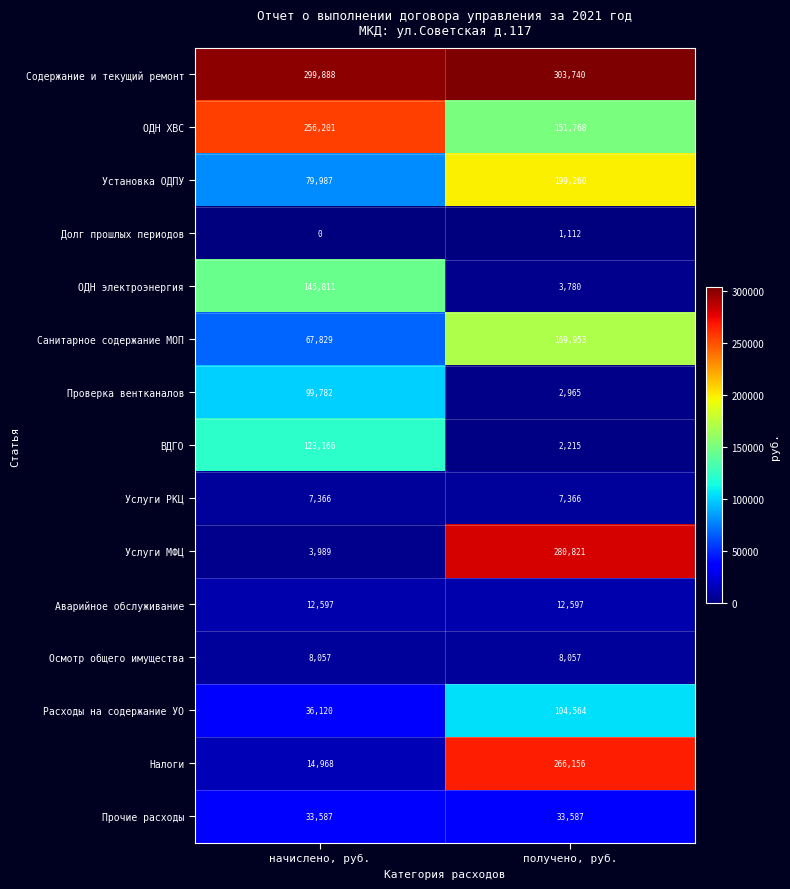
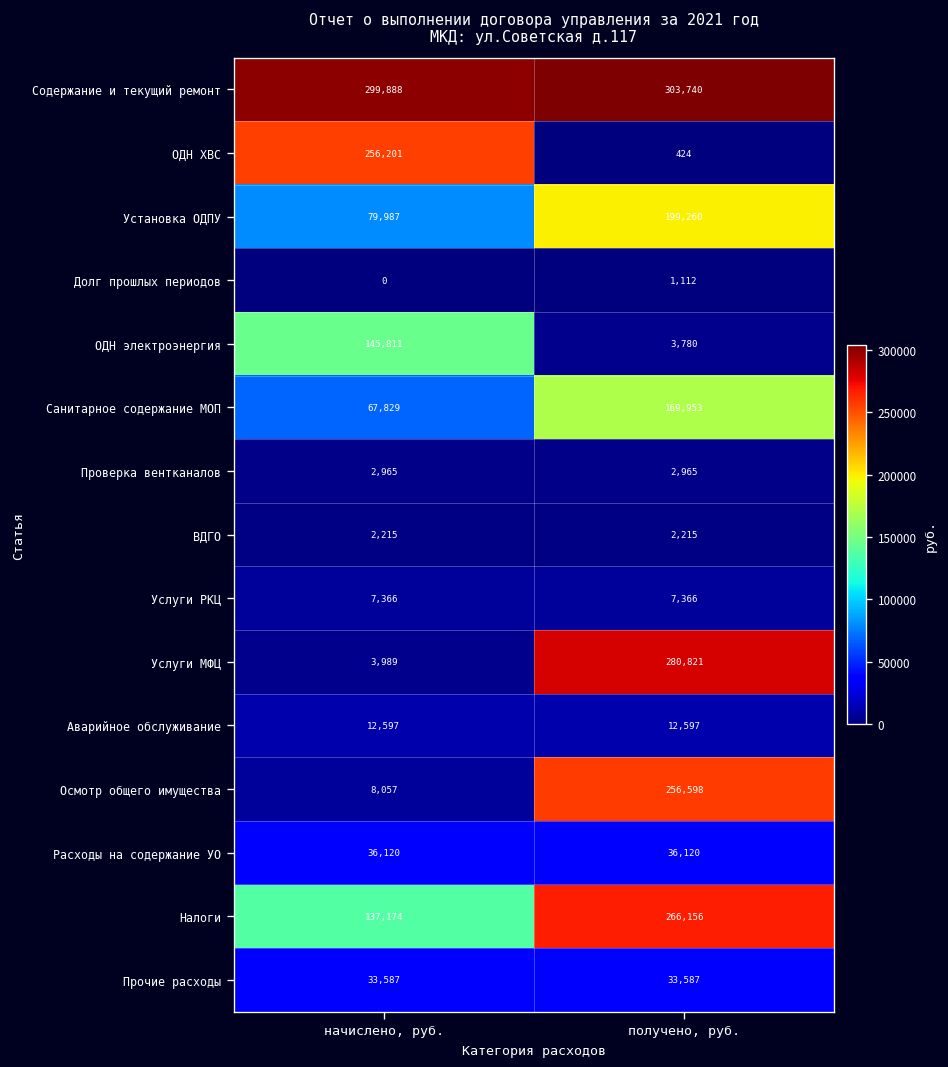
ОДН ХВС, получено, руб.: 151,768 -> 424
Проверка вентканалов, начислено, руб.: 99,782 -> 2,965
ВДГО, начислено, руб.: 123,166 -> 2,215
Осмотр общего имущества, получено, руб.: 8,057 -> 256,598
Расходы на содержание УО, получено, руб.: 104,564 -> 36,120
Налоги, начислено, руб.: 14,968 -> 137,174
